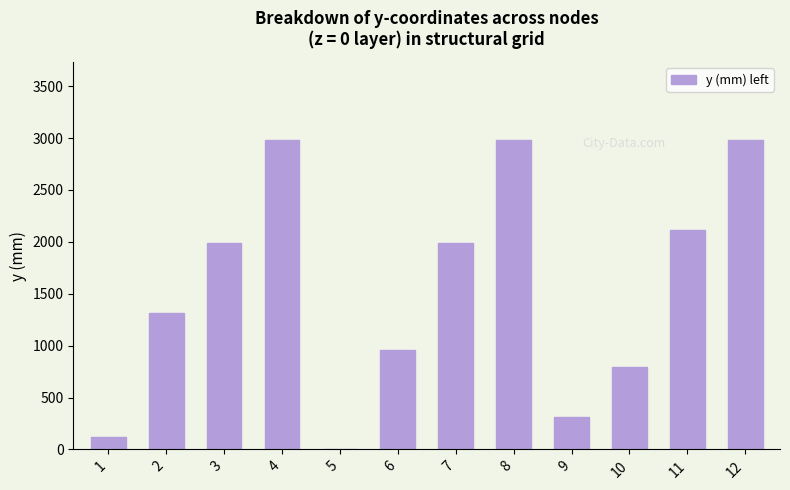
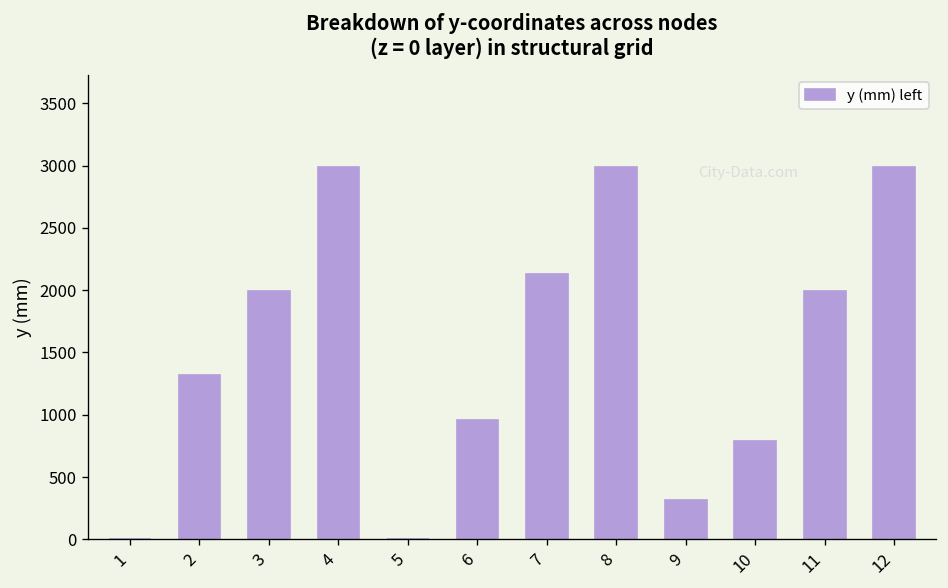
1: 120 -> 0
7: 1990 -> 2130
11: 2120 -> 1990
